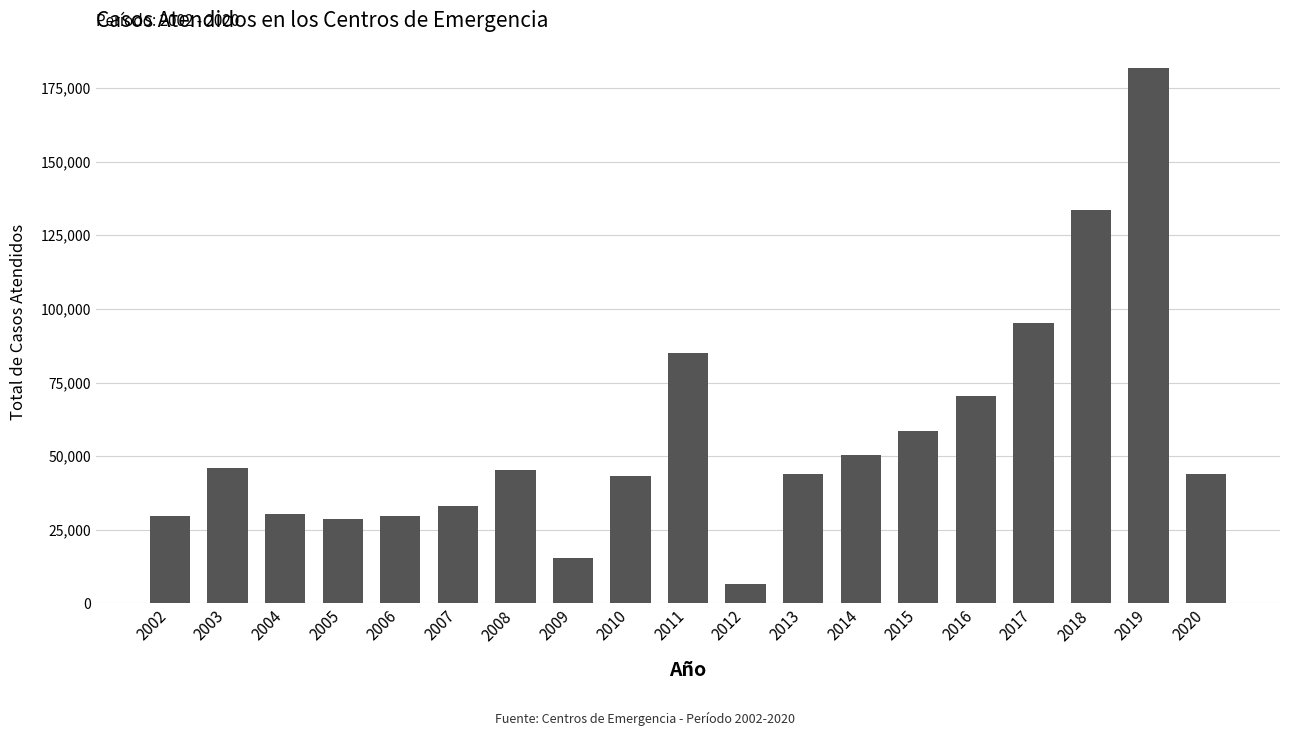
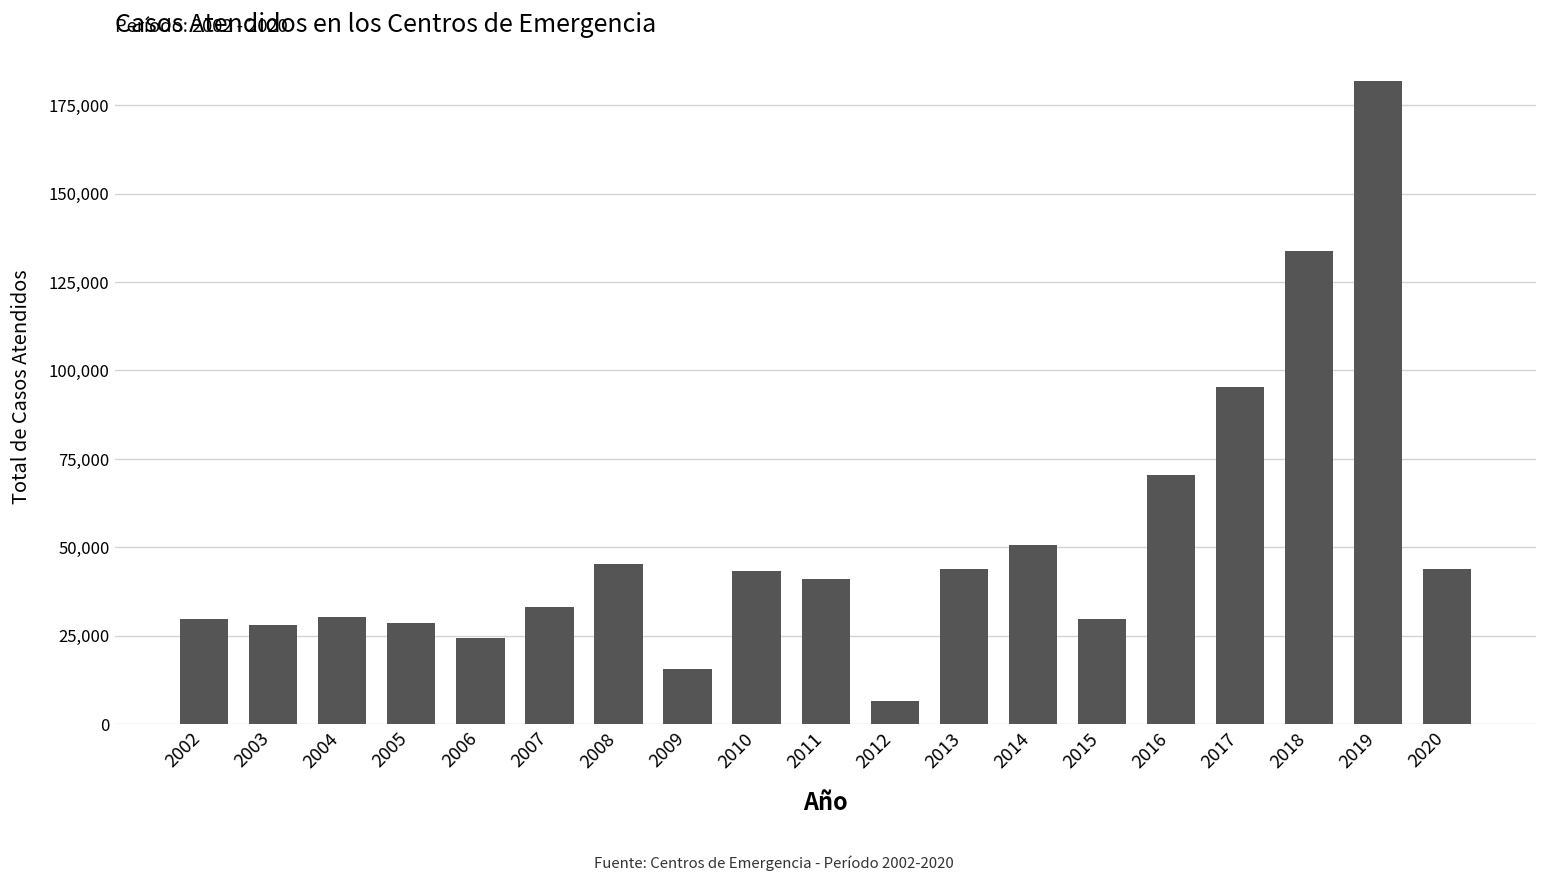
2003: 46,000 -> 28,000
2006: 30,000 -> 24,000
2011: 85,000 -> 41,000
2015: 58,000 -> 30,000
